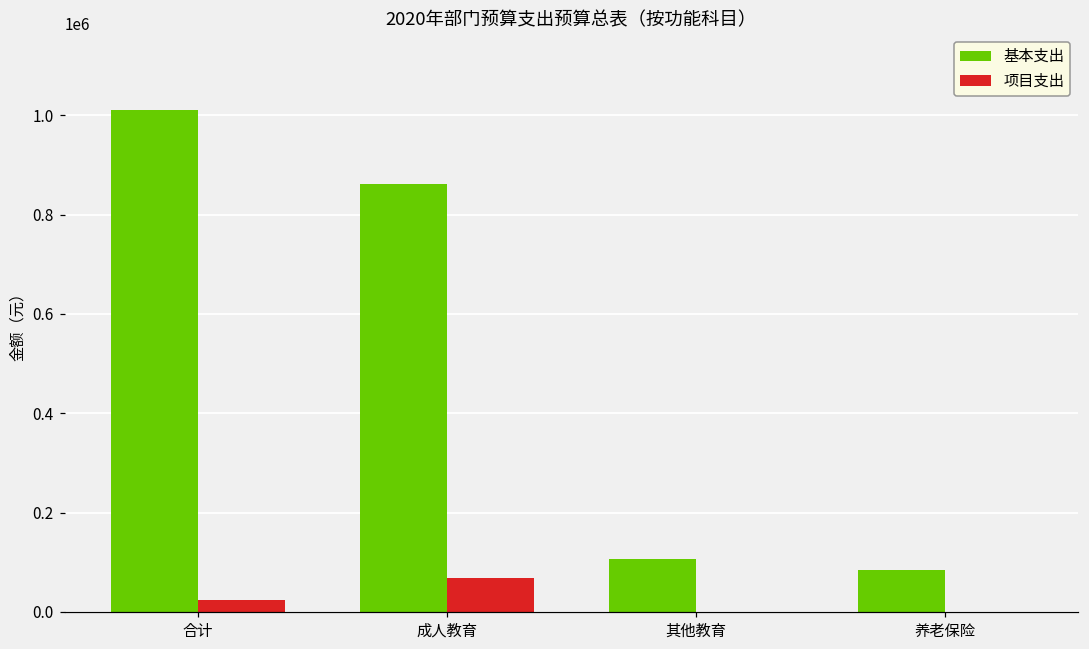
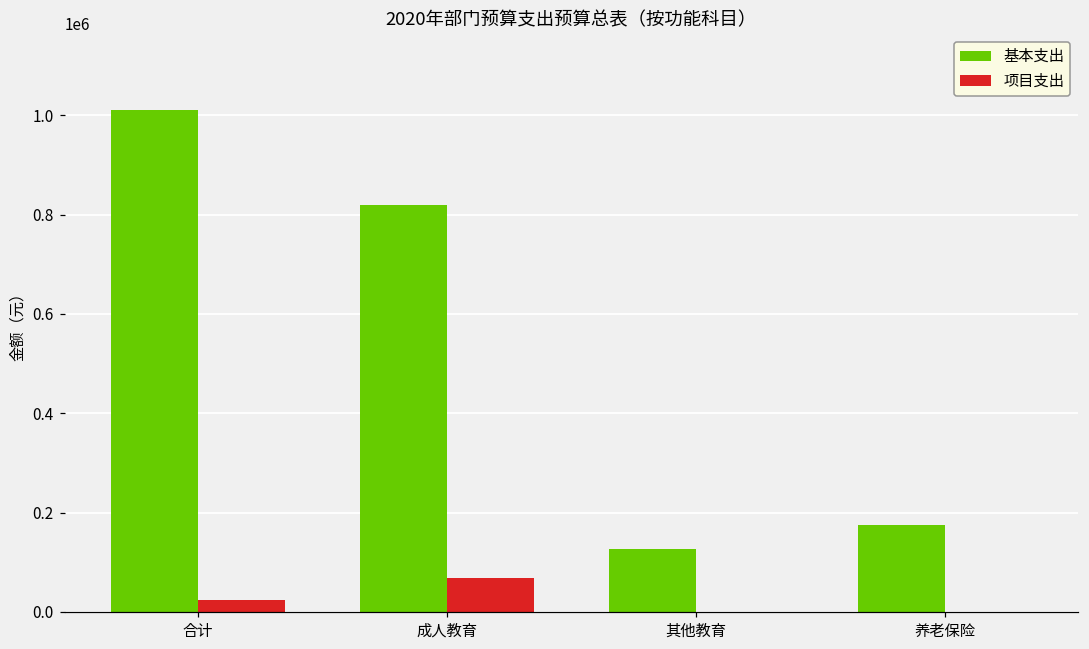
基本支出, 成人教育: 860000 -> 820000
基本支出, 其他教育: 110000 -> 130000
基本支出, 养老保险: 90000 -> 170000
